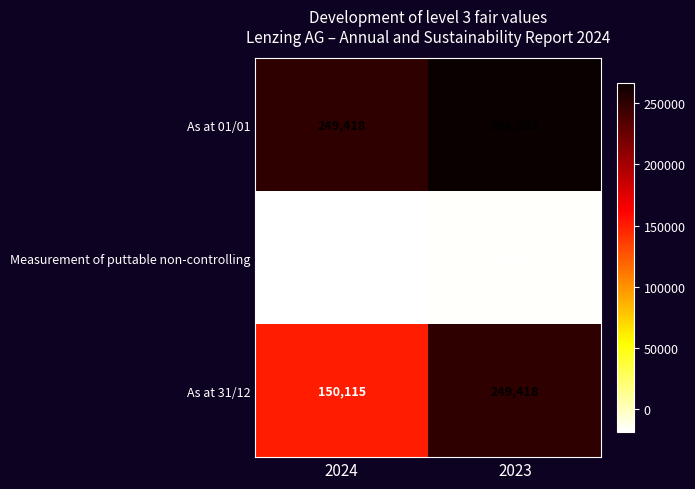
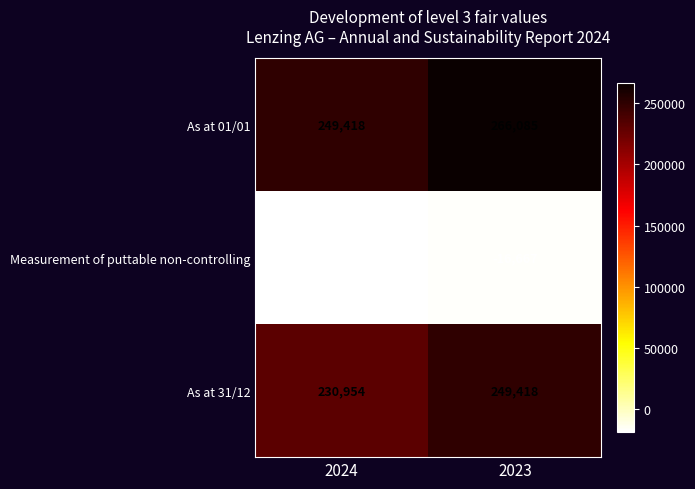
As at 31/12, 2024: 150,115 -> 230,954
